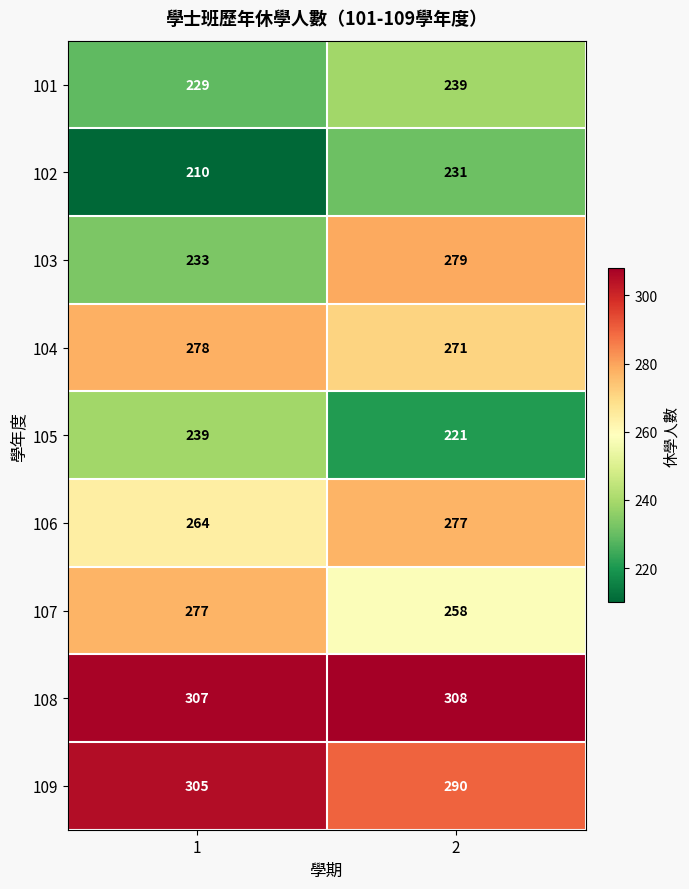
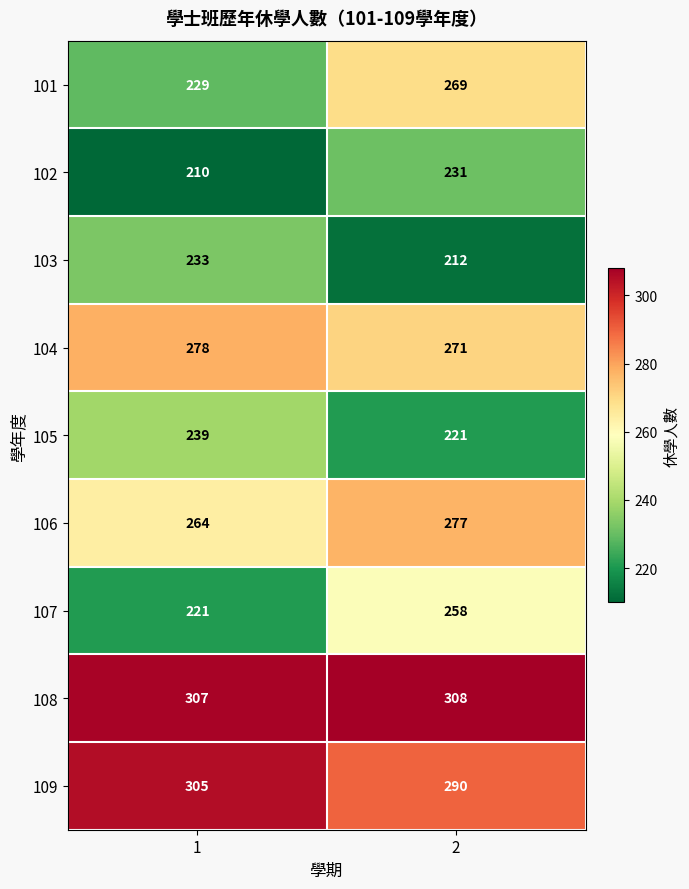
101, 2: 239 -> 269
103, 2: 279 -> 212
107, 1: 277 -> 221
